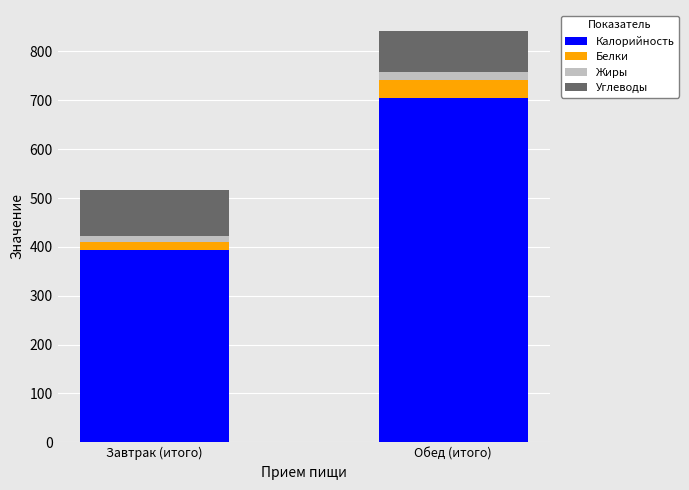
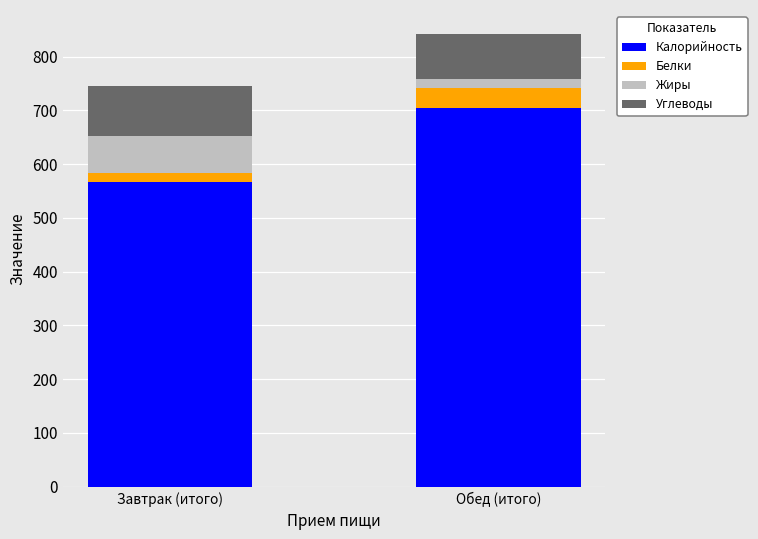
Калорийность, Завтрак (итого): 390 -> 570
Жиры, Завтрак (итого): 10 -> 70
